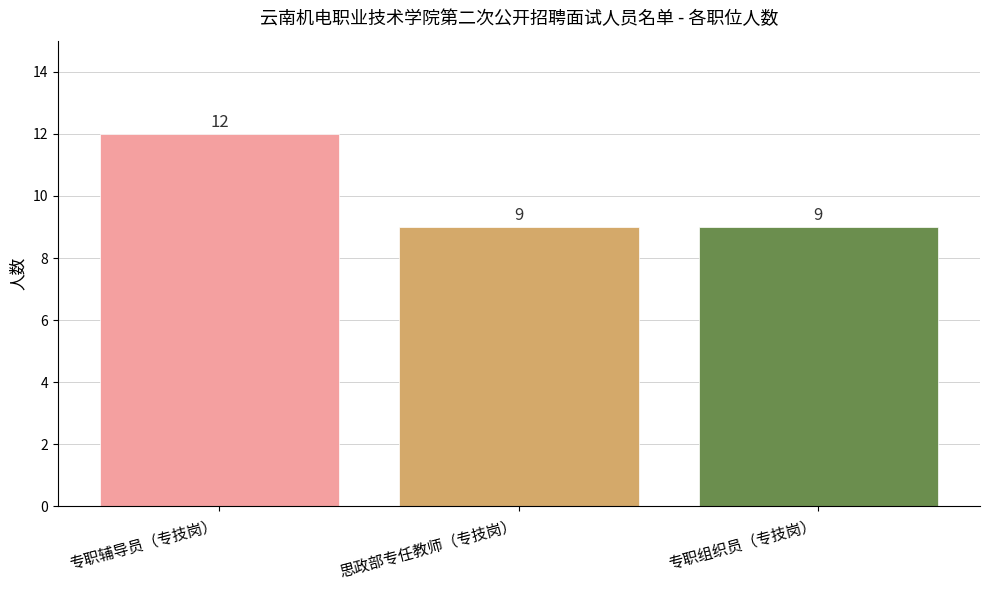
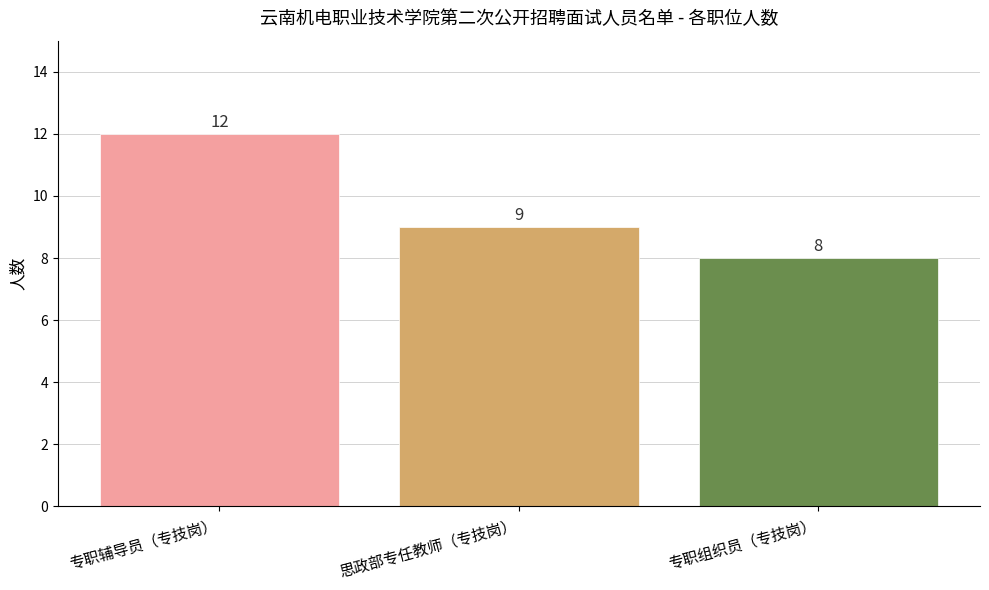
专职组织员（专技岗）: 9 -> 8
